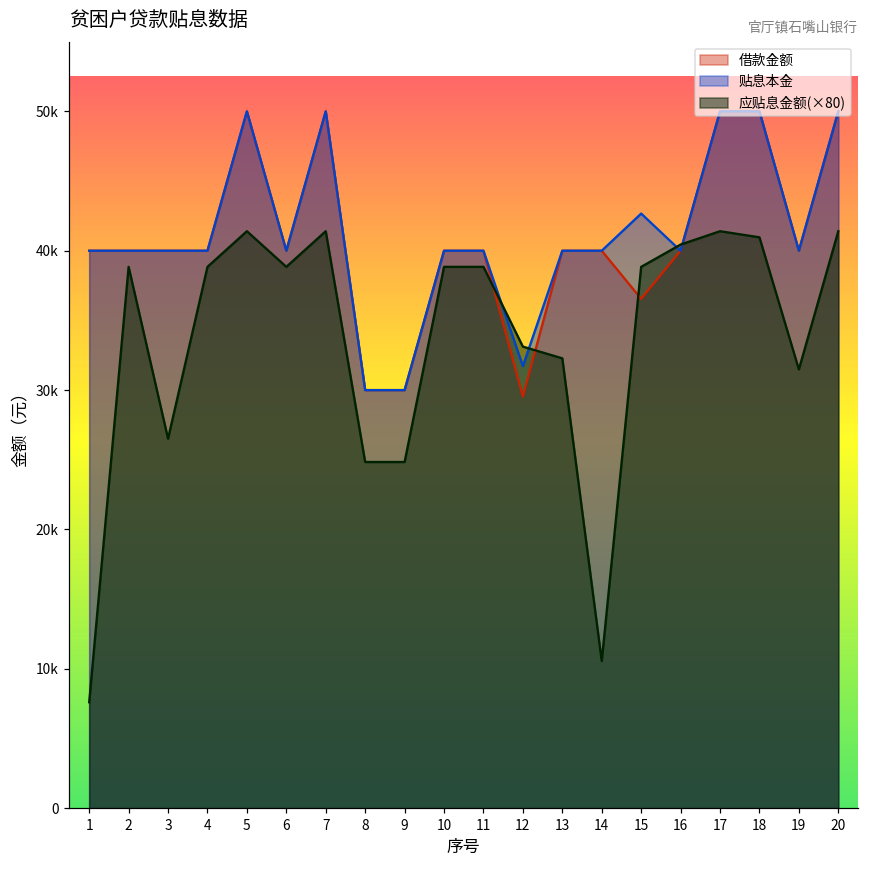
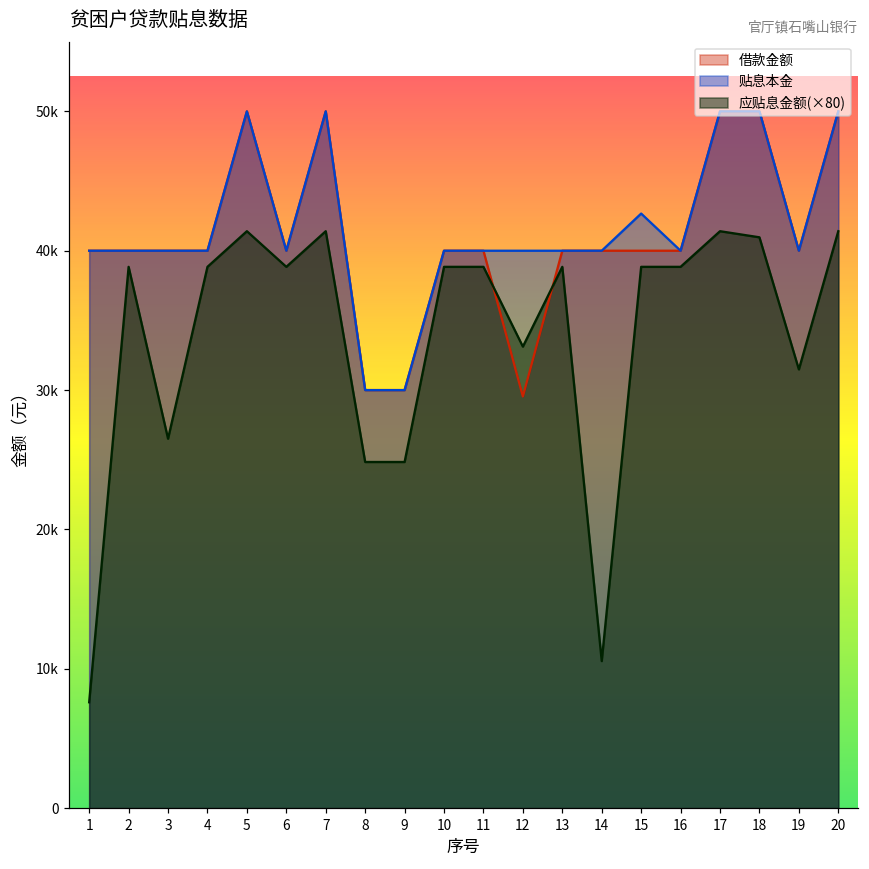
贴息本金, 12: 31700 -> 40000
应贴息金额(×80), 13: 32300 -> 38800
借款金额, 15: 36500 -> 40000
应贴息金额(×80), 16: 40400 -> 38800
